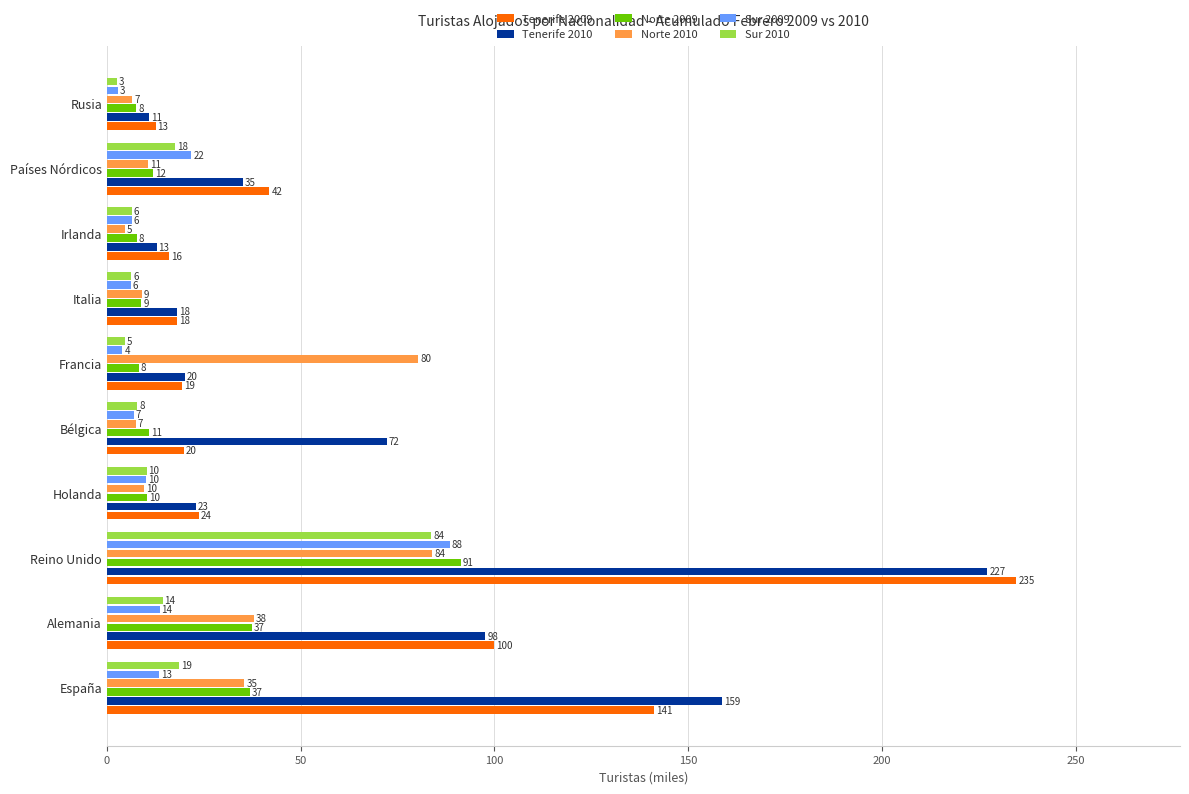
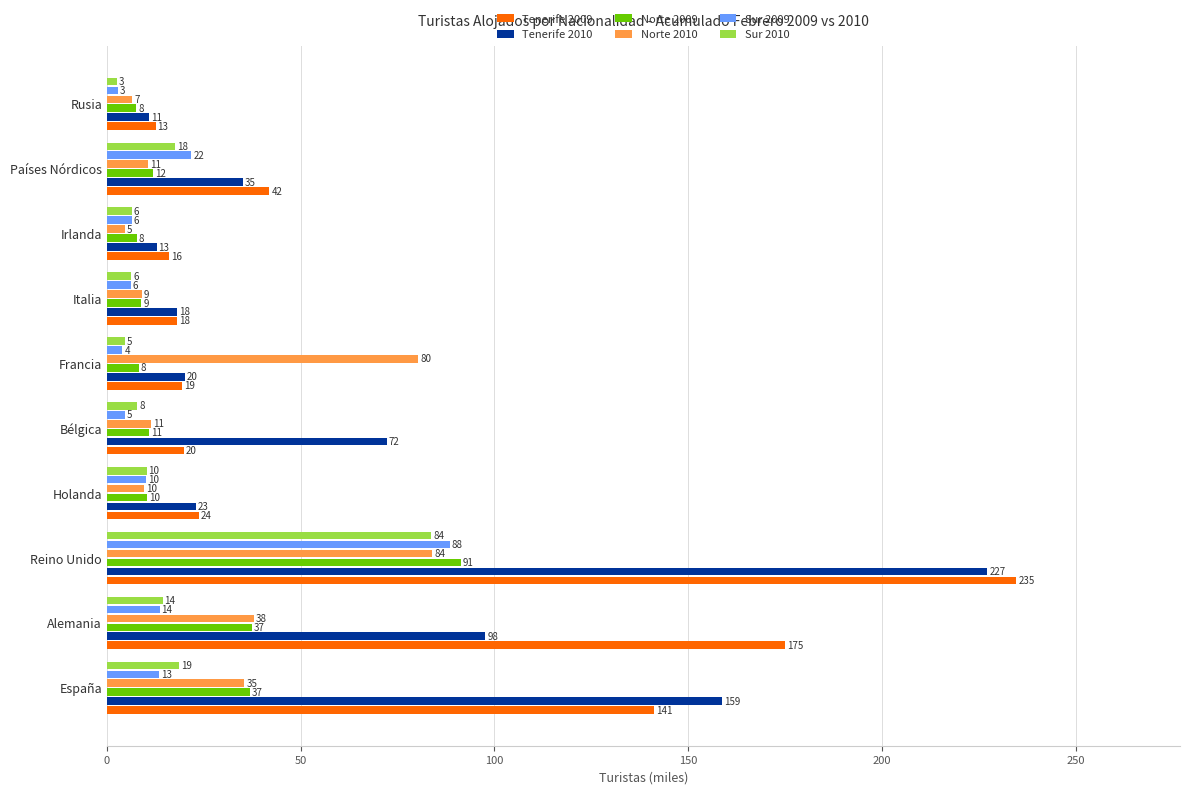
Sur 2009, Bélgica: 7 -> 5
Norte 2010, Bélgica: 7 -> 11
Tenerife 2009, Alemania: 100 -> 175
